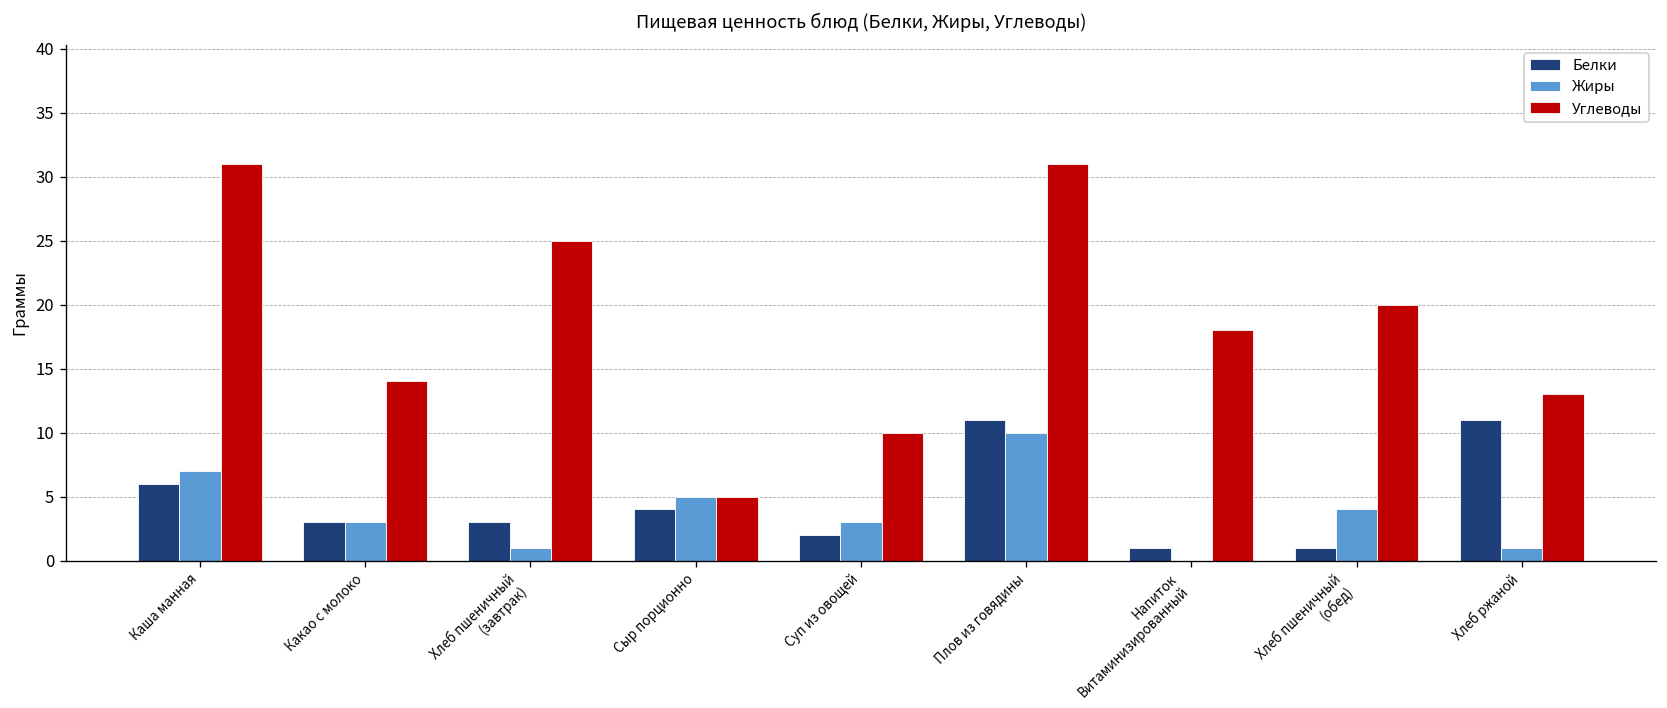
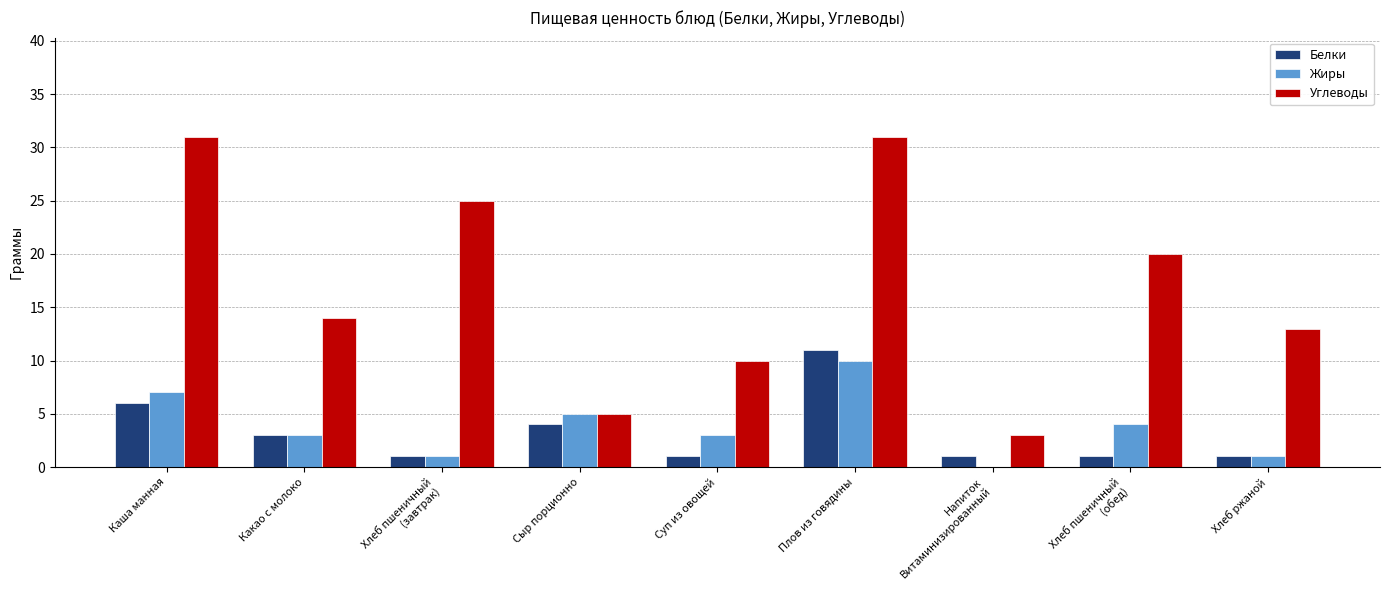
Белки, Хлеб пшеничный (завтрак): 3 -> 1
Белки, Суп из овощей: 2 -> 1
Углеводы, Напиток Витаминизированный: 18 -> 3
Белки, Хлеб ржаной: 11 -> 1
